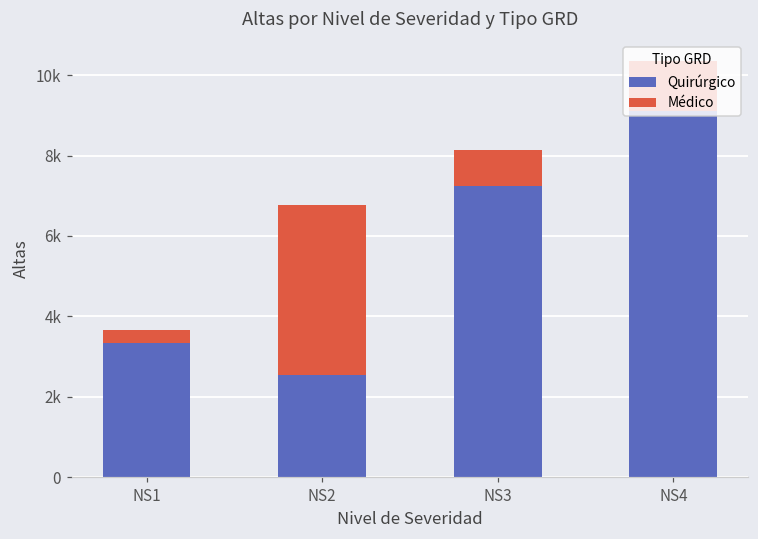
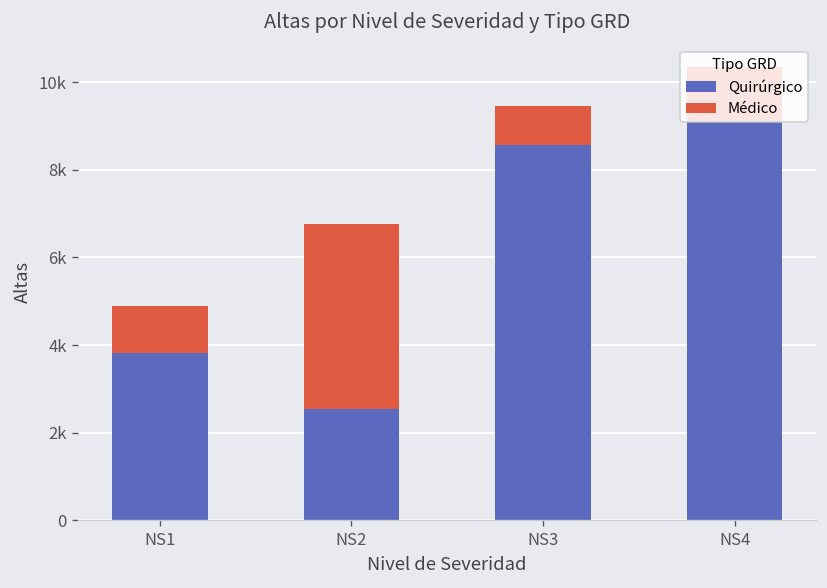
Quirúrgico, NS1: 3300 -> 3800
Médico, NS1: 300 -> 1100
Quirúrgico, NS3: 7300 -> 8600
